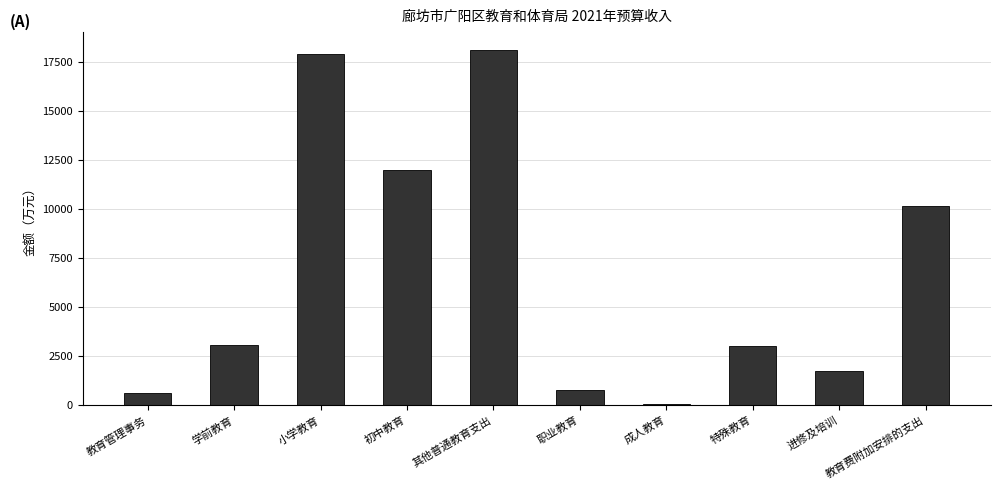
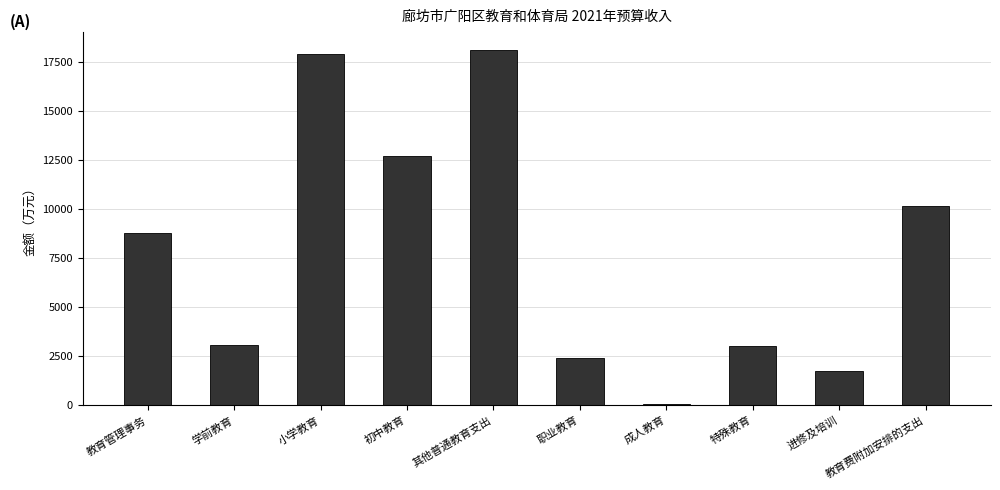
教育管理事务: 600 -> 8800
初中教育: 12000 -> 12700
职业教育: 800 -> 2400
